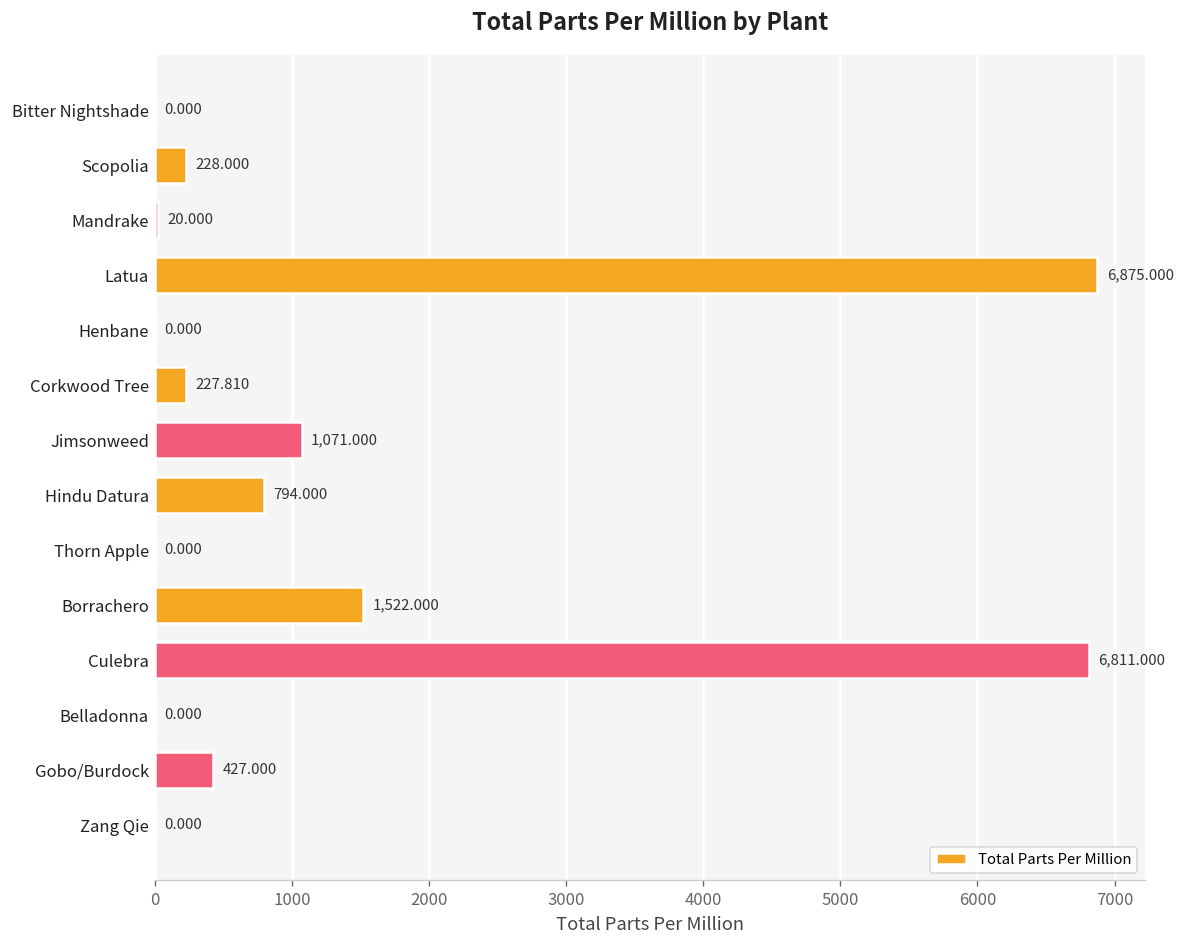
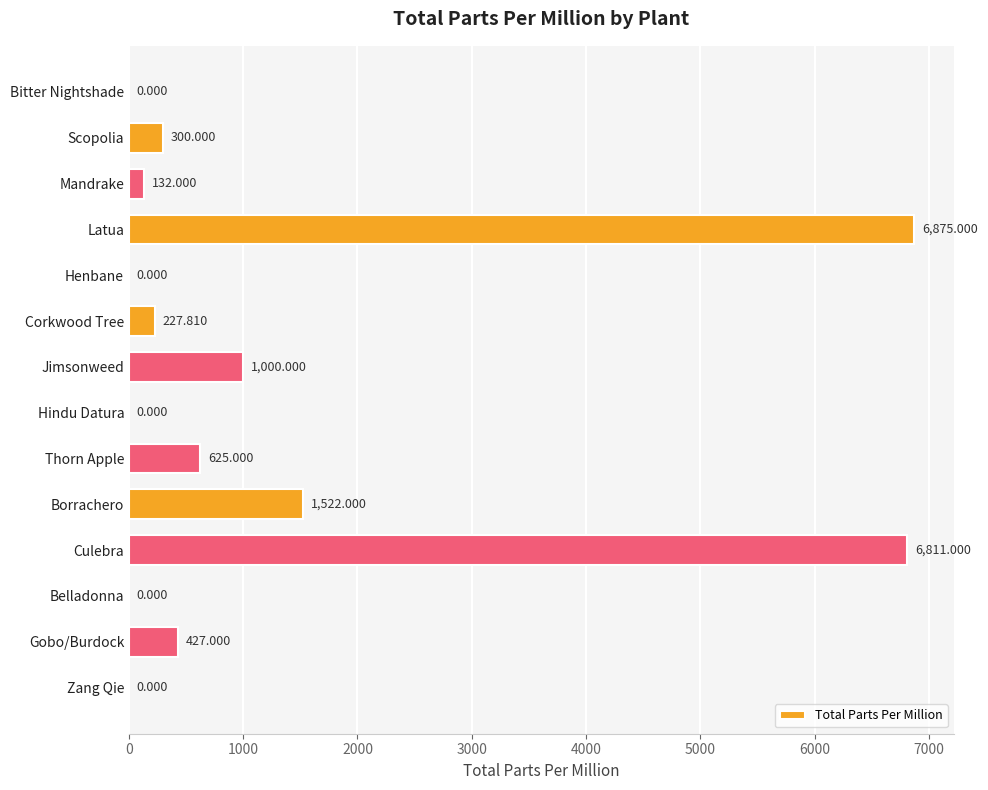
Scopolia: 228.000 -> 300.000
Mandrake: 20.000 -> 132.000
Jimsonweed: 1,071.000 -> 1,000.000
Hindu Datura: 794.000 -> 0.000
Thorn Apple: 0.000 -> 625.000
